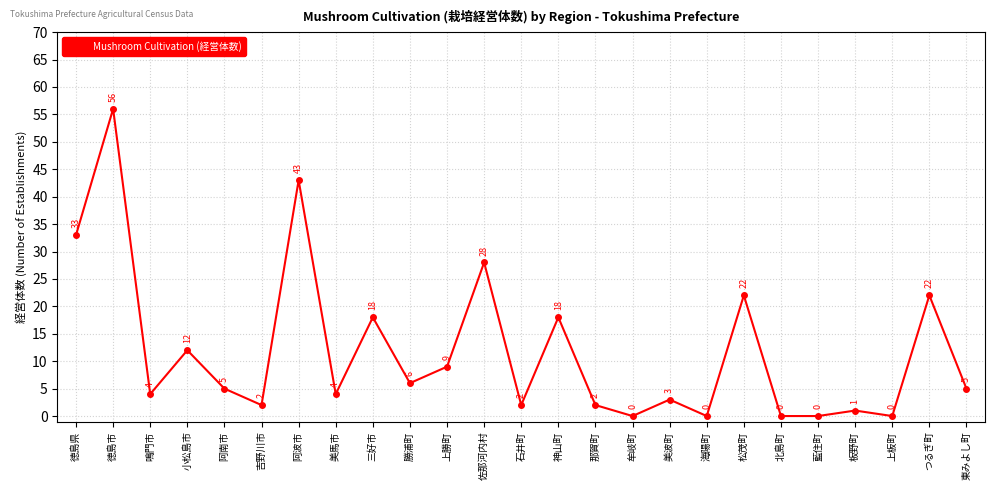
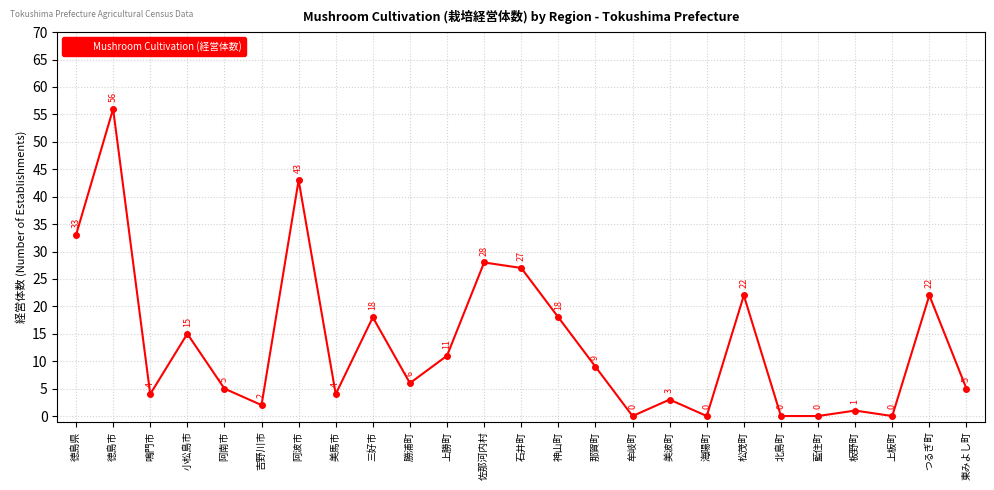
小松島市: 12 -> 15
上勝町: 9 -> 11
石井町: 2 -> 27
那賀町: 2 -> 9
